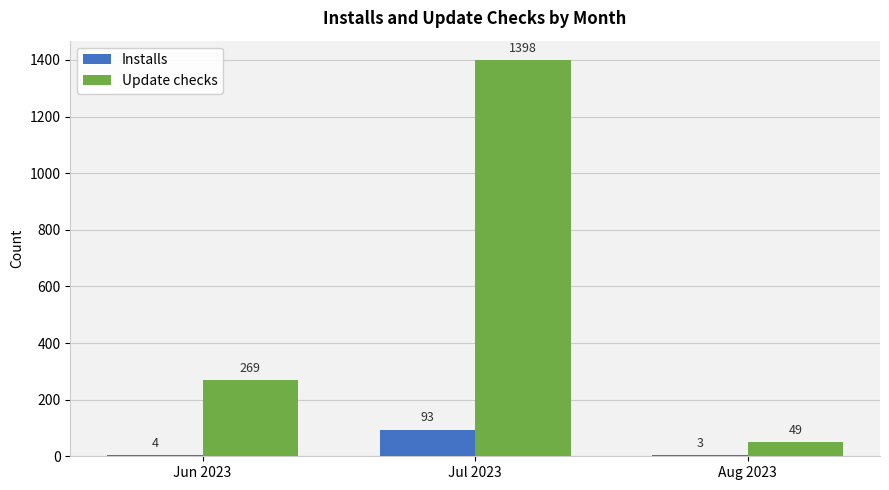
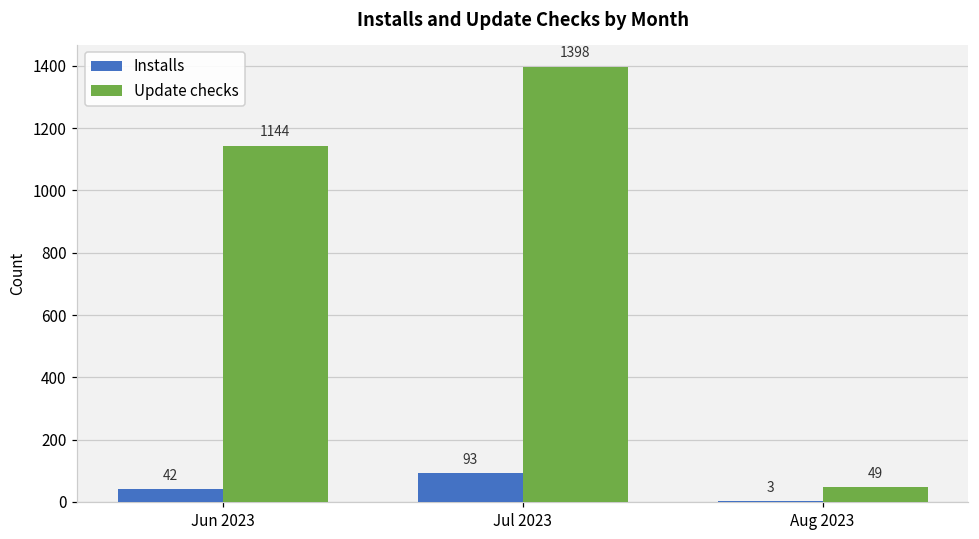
Installs, Jun 2023: 4 -> 42
Update checks, Jun 2023: 269 -> 1144
